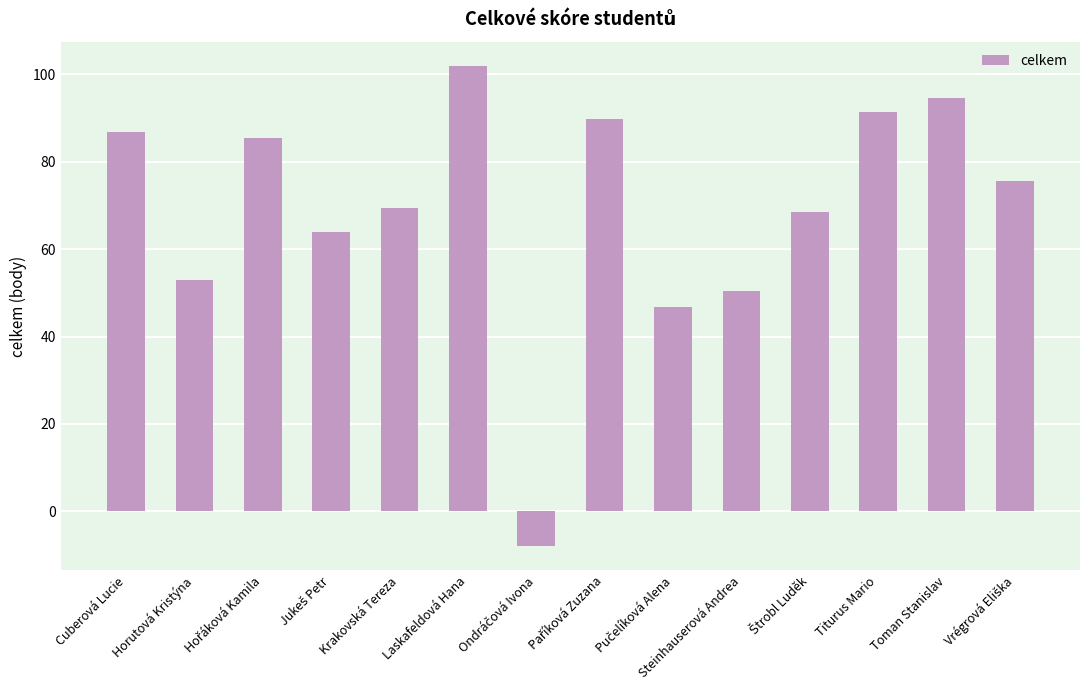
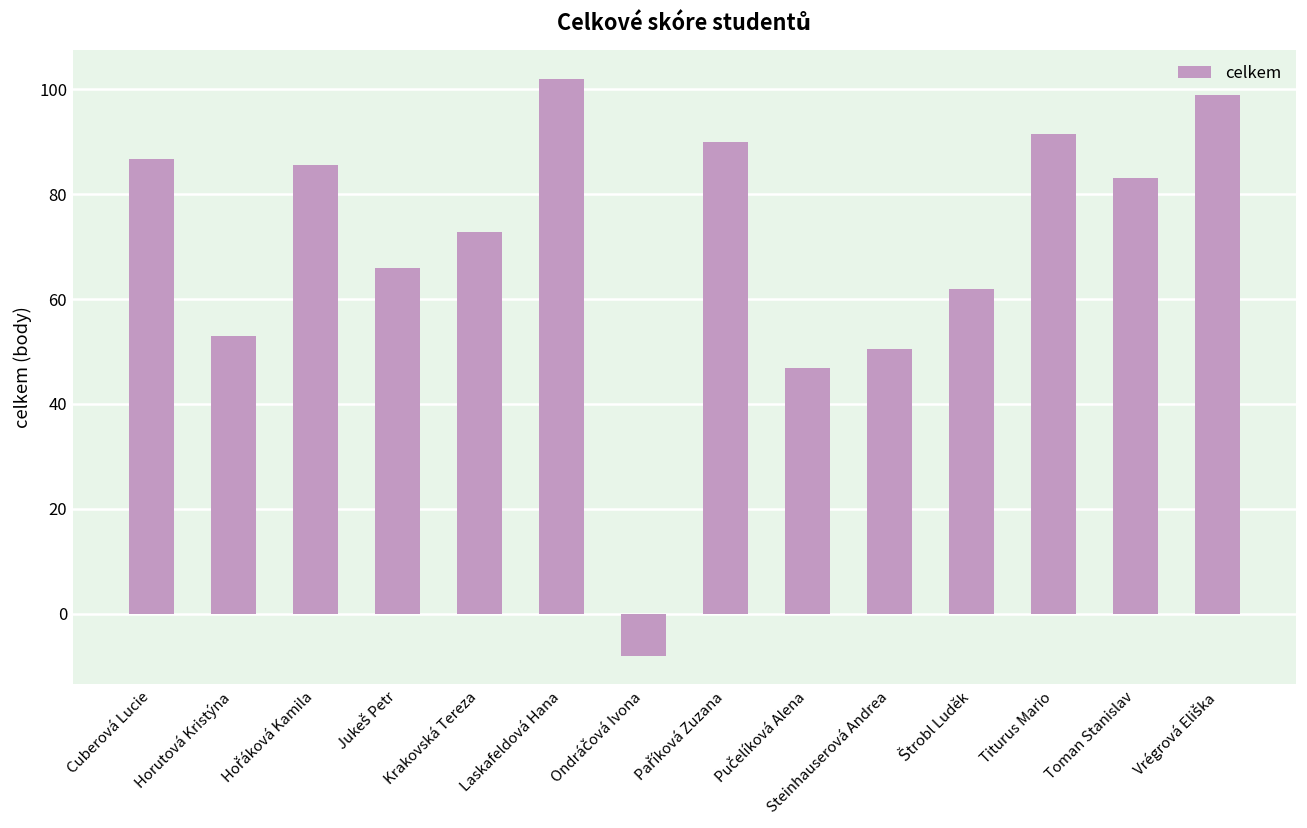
Jukeš Petr: 64 -> 66
Krakovská Tereza: 70 -> 73
Štrobl Luděk: 69 -> 62
Toman Stanislav: 95 -> 83
Vrégrová Eliška: 76 -> 99
